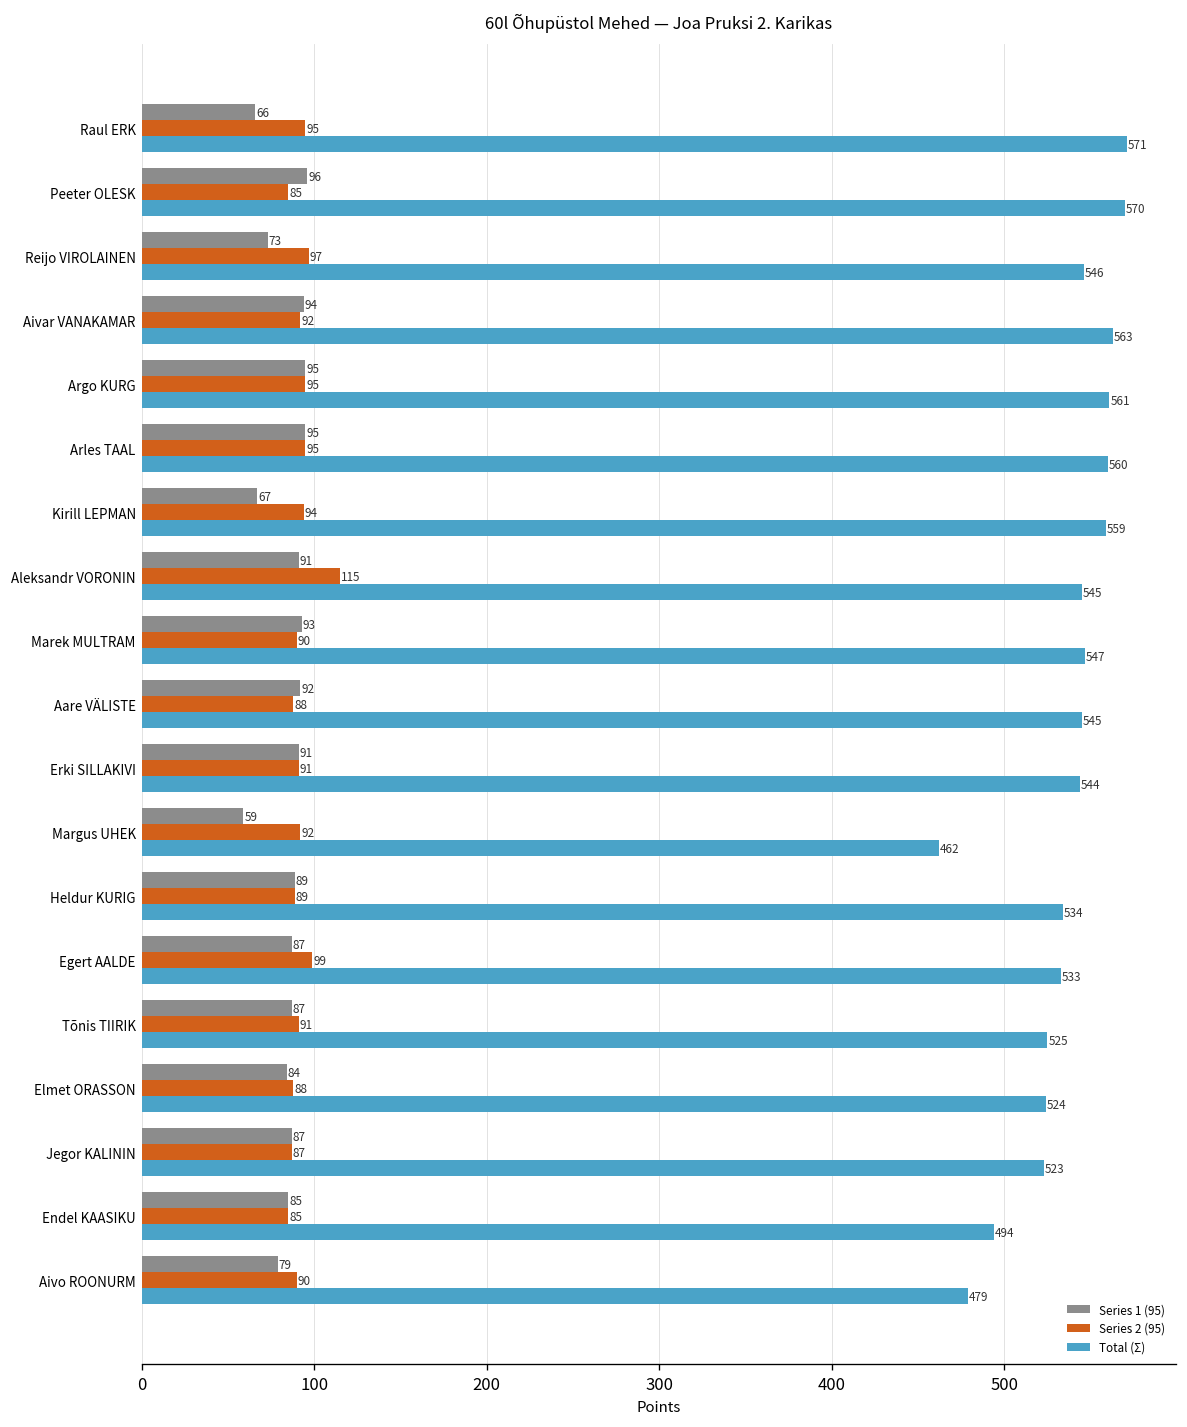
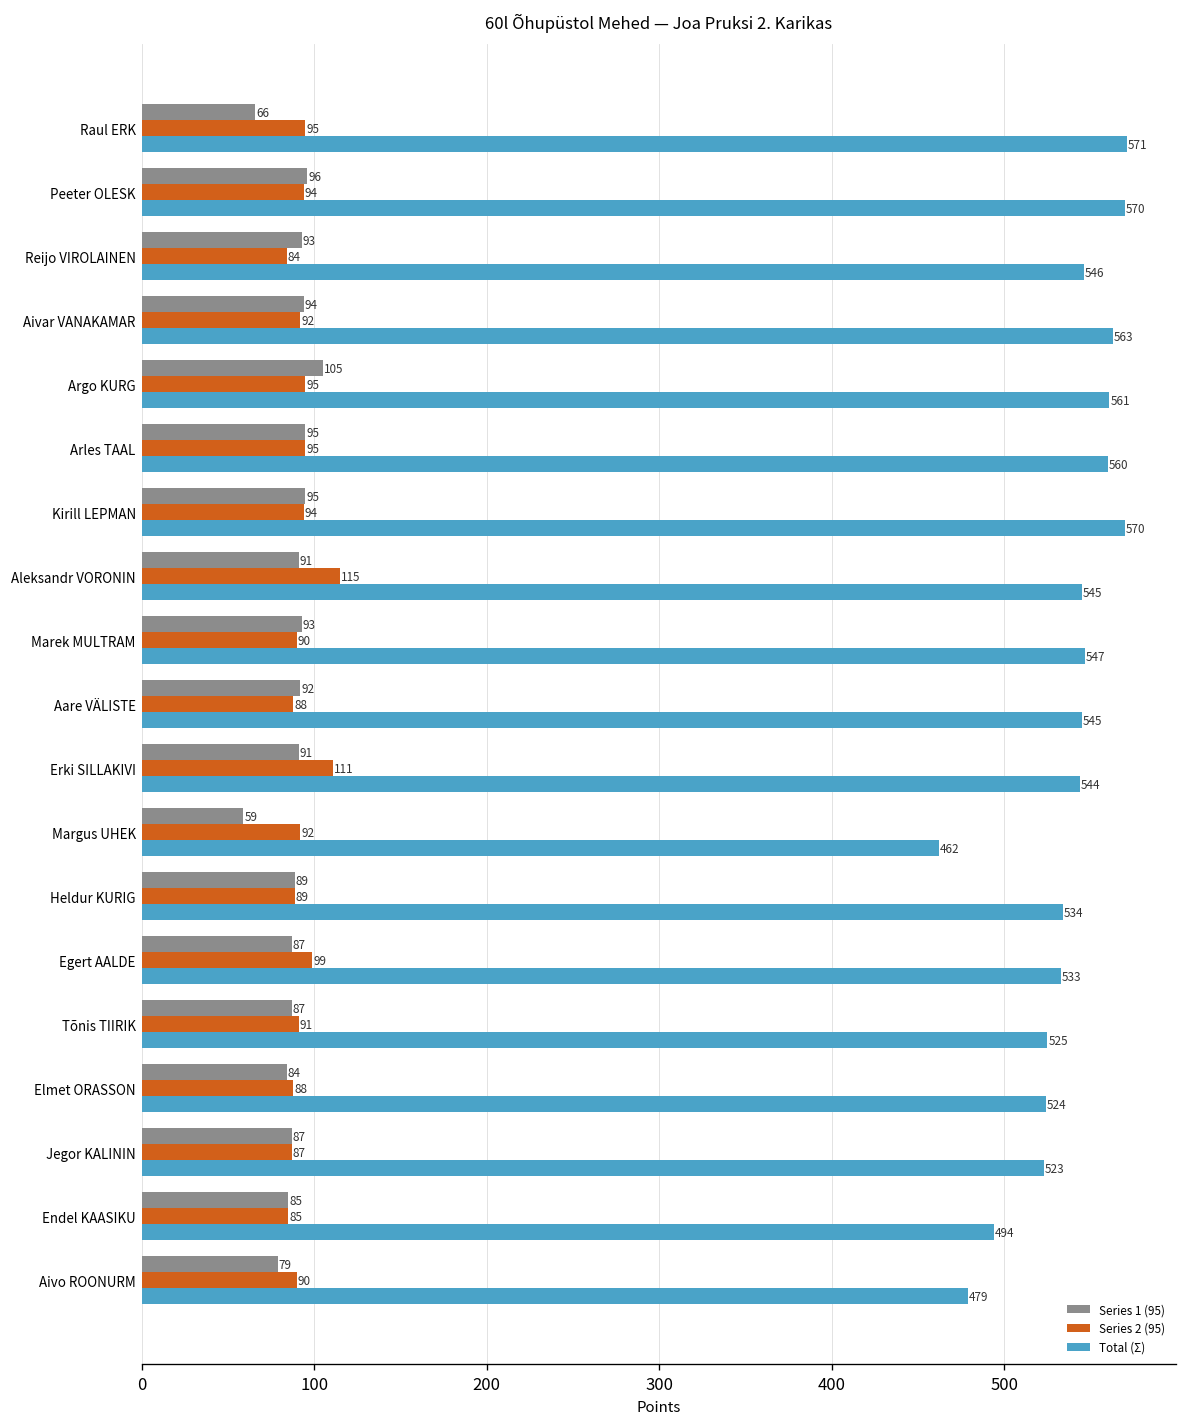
Series 2 (95), Peeter OLESK: 85 -> 94
Series 1 (95), Reijo VIROLAINEN: 73 -> 93
Series 2 (95), Reijo VIROLAINEN: 97 -> 84
Series 1 (95), Argo KURG: 95 -> 105
Series 1 (95), Kirill LEPMAN: 67 -> 95
Total (Σ), Kirill LEPMAN: 559 -> 570
Series 2 (95), Erki SILLAKIVI: 91 -> 111
